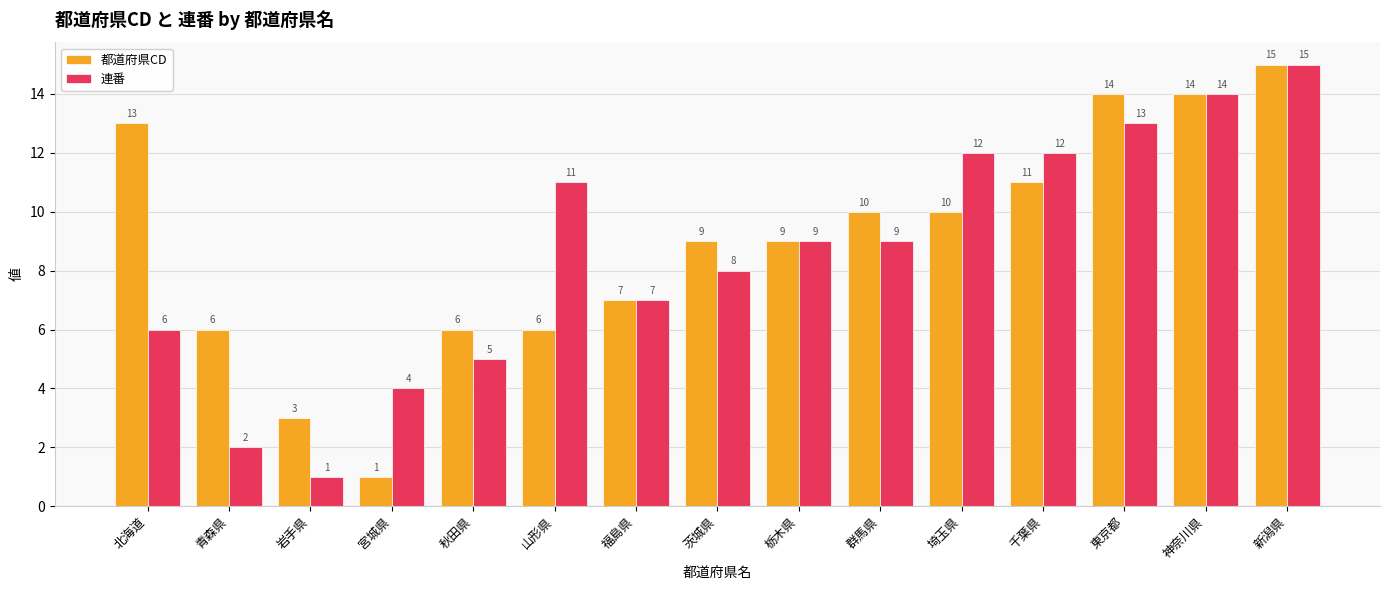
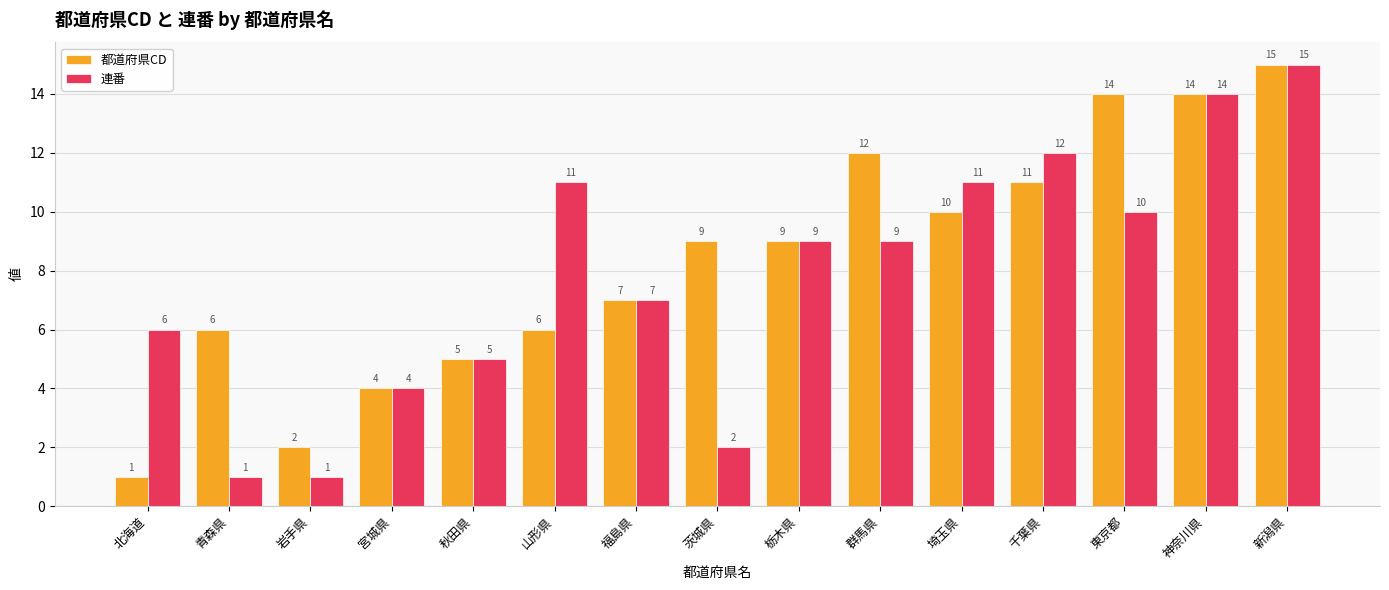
都道府県CD, 北海道: 13 -> 1
連番, 青森県: 2 -> 1
都道府県CD, 岩手県: 3 -> 2
都道府県CD, 宮城県: 1 -> 4
都道府県CD, 秋田県: 6 -> 5
連番, 茨城県: 8 -> 2
都道府県CD, 群馬県: 10 -> 12
連番, 埼玉県: 12 -> 11
連番, 東京都: 13 -> 10
